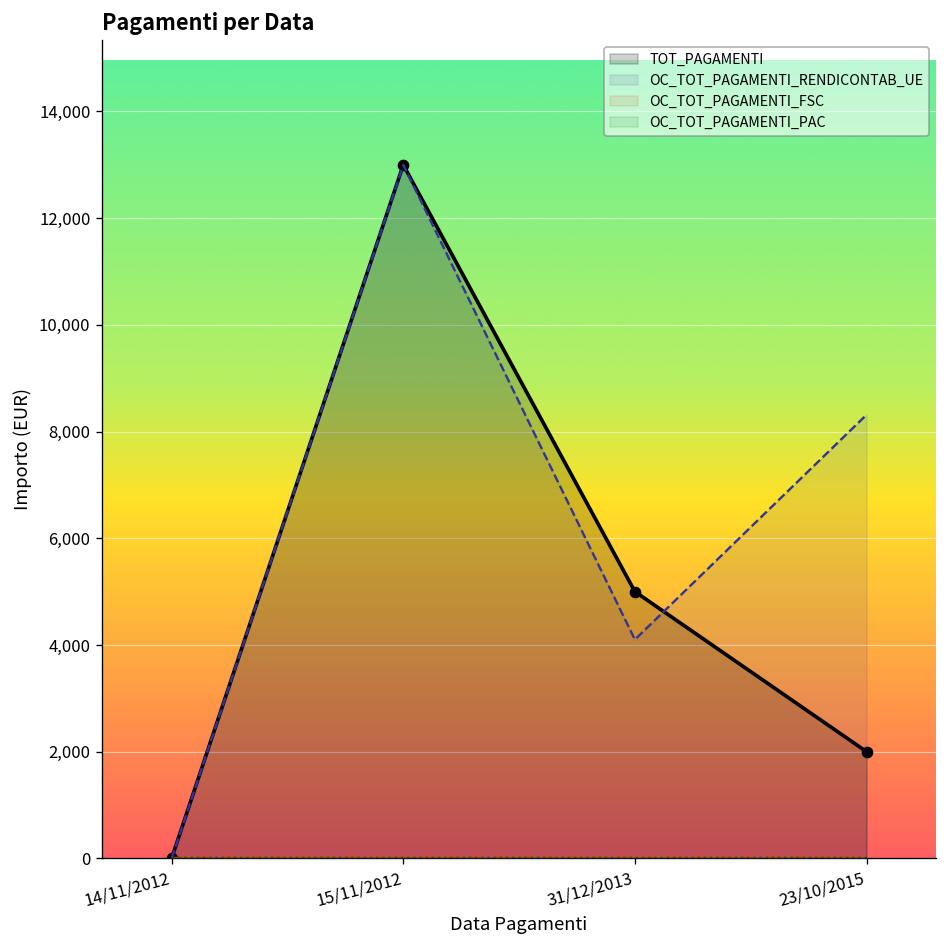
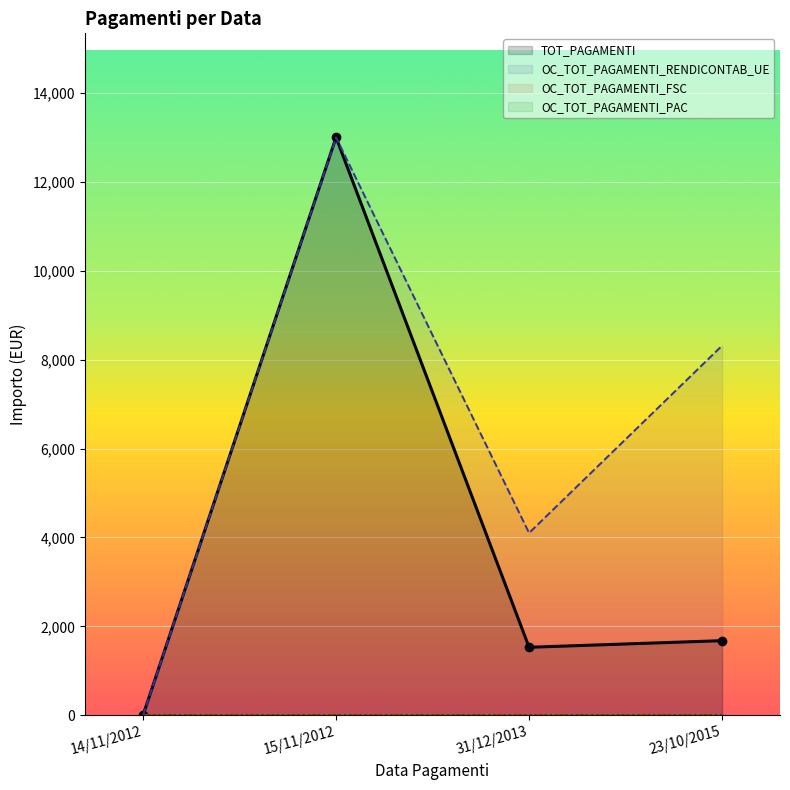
TOT_PAGAMENTI, 31/12/2013: 5,000 -> 1,500
TOT_PAGAMENTI, 23/10/2015: 2,000 -> 1,700
